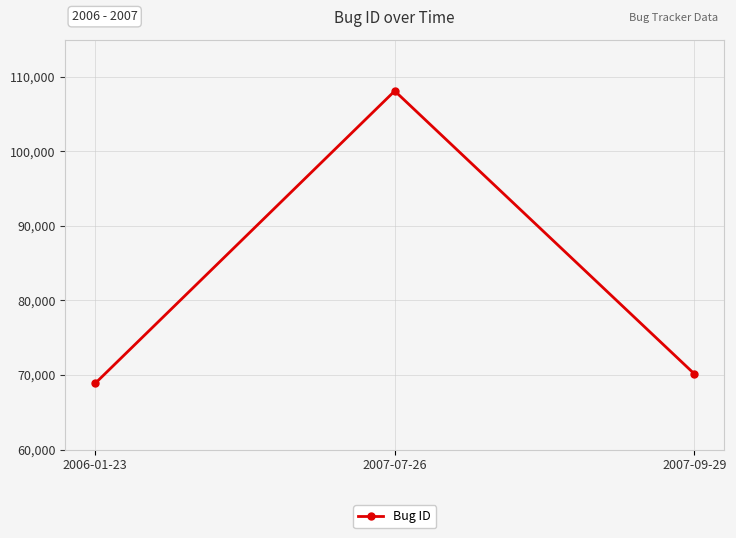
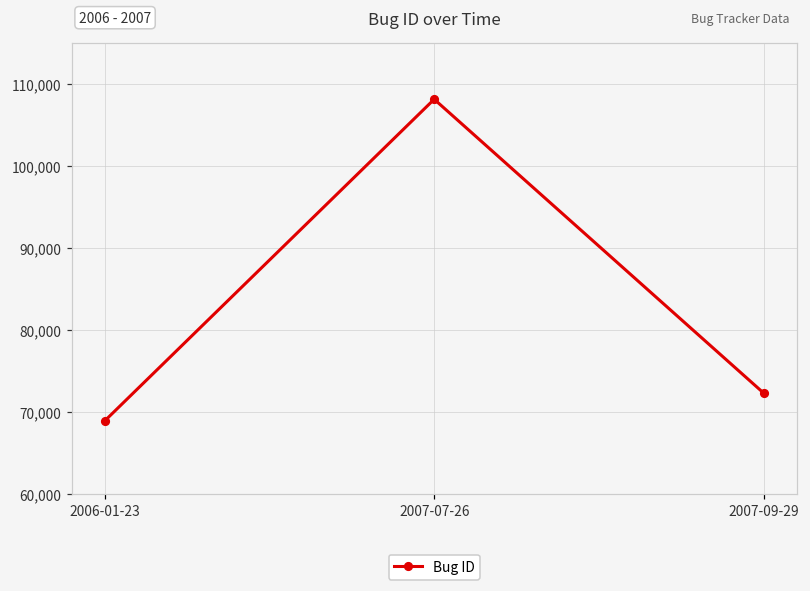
2007-09-29: 70,000 -> 72,000
